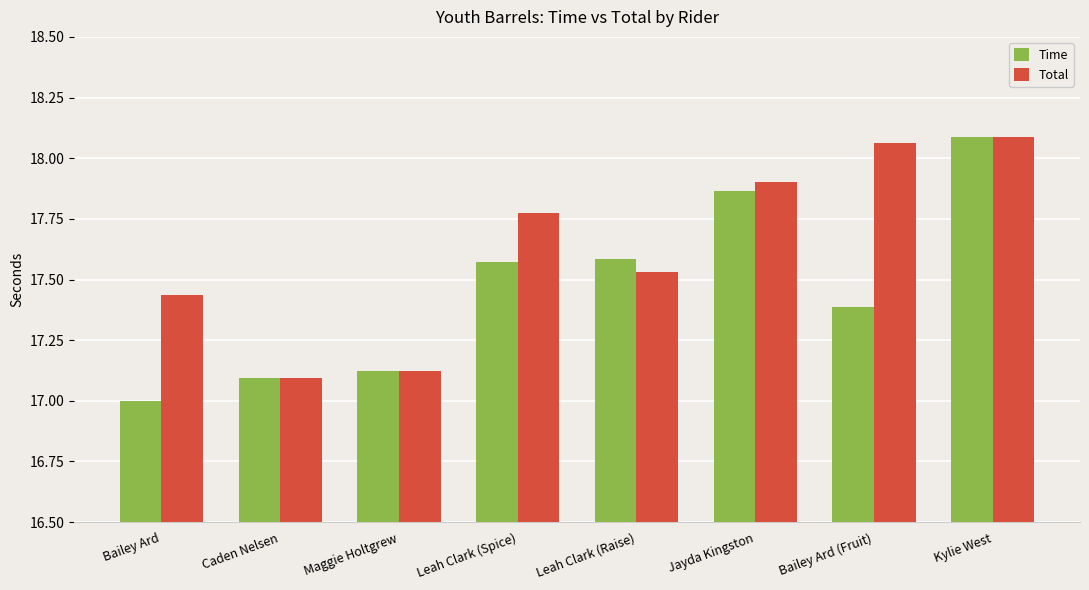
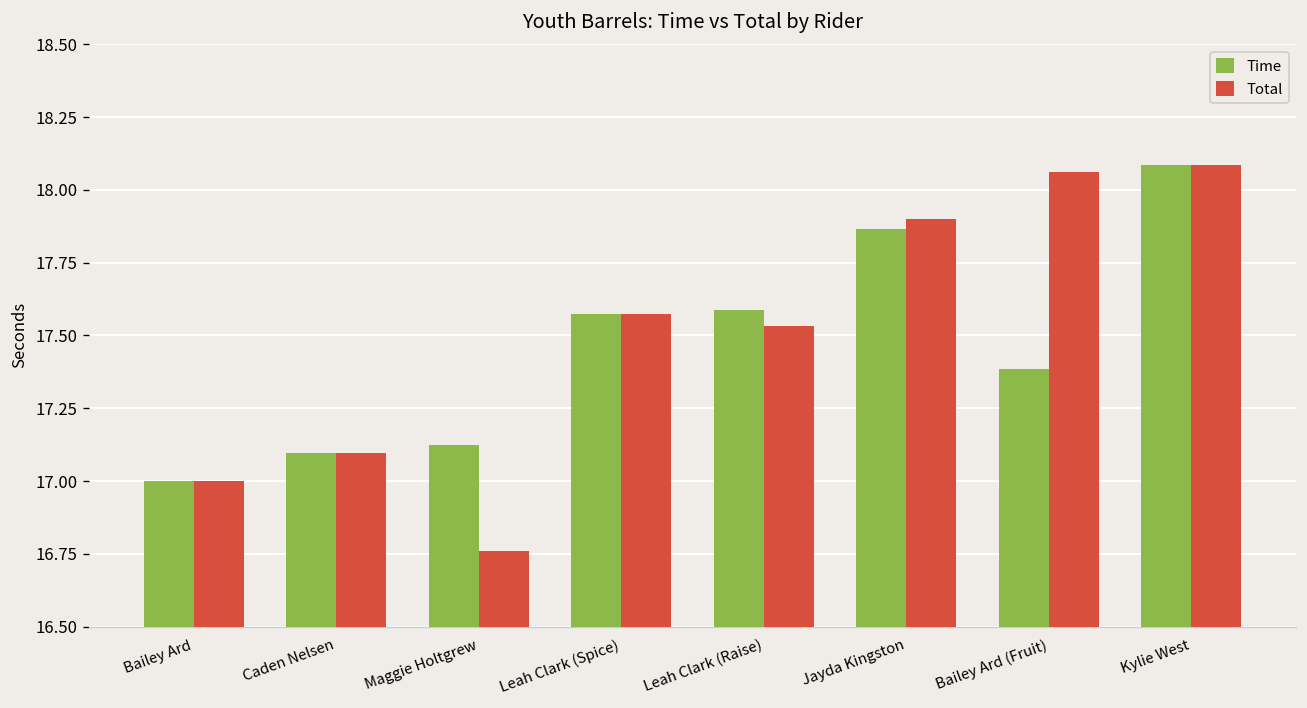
Total, Bailey Ard: 17.44 -> 17.00
Total, Maggie Holtgrew: 17.12 -> 16.76
Total, Leah Clark (Spice): 17.78 -> 17.57
